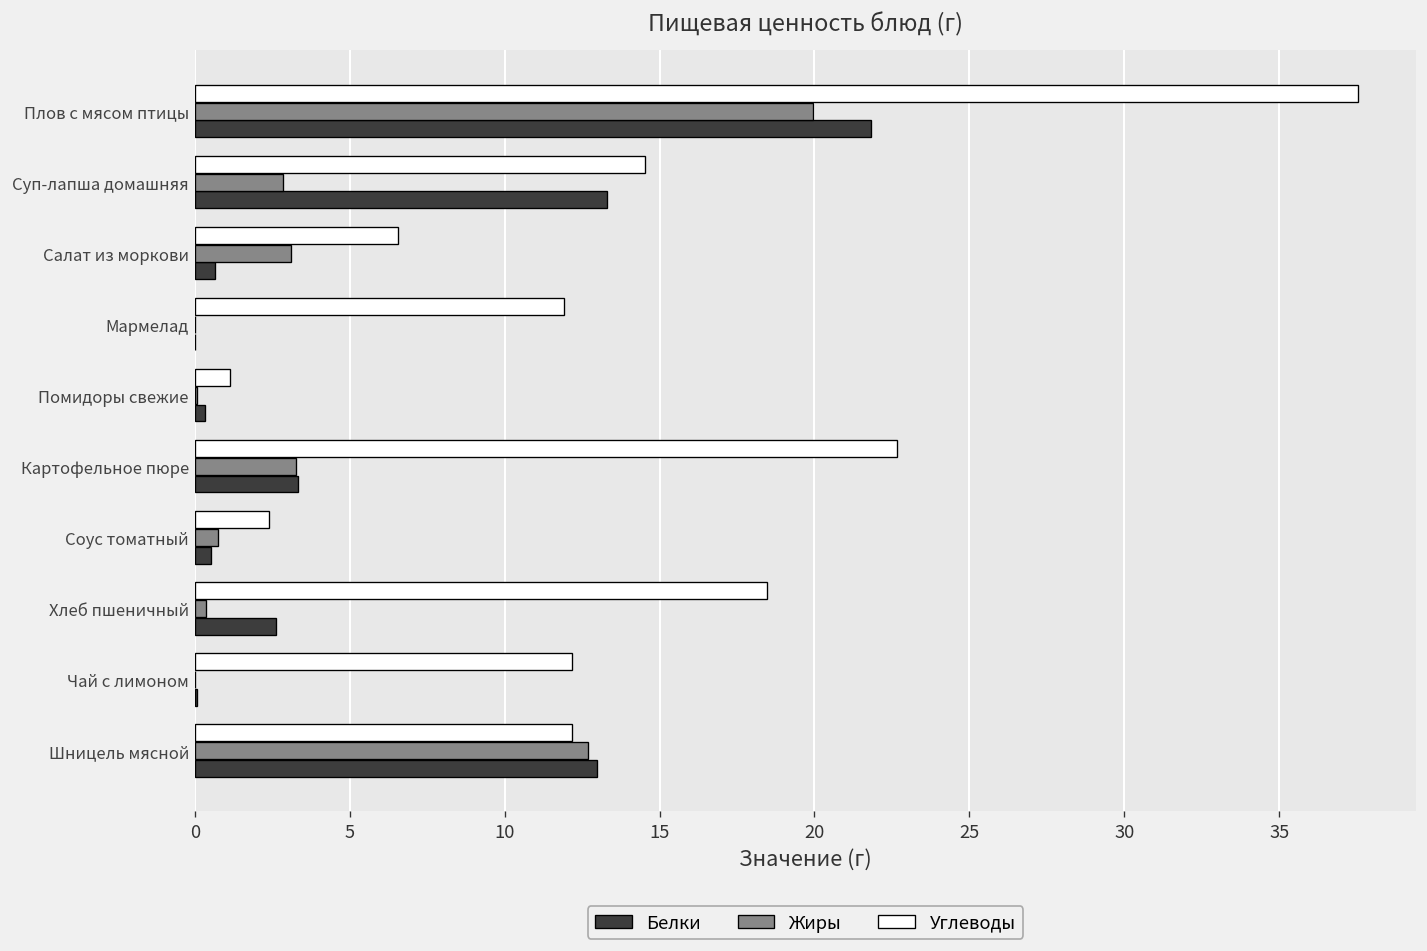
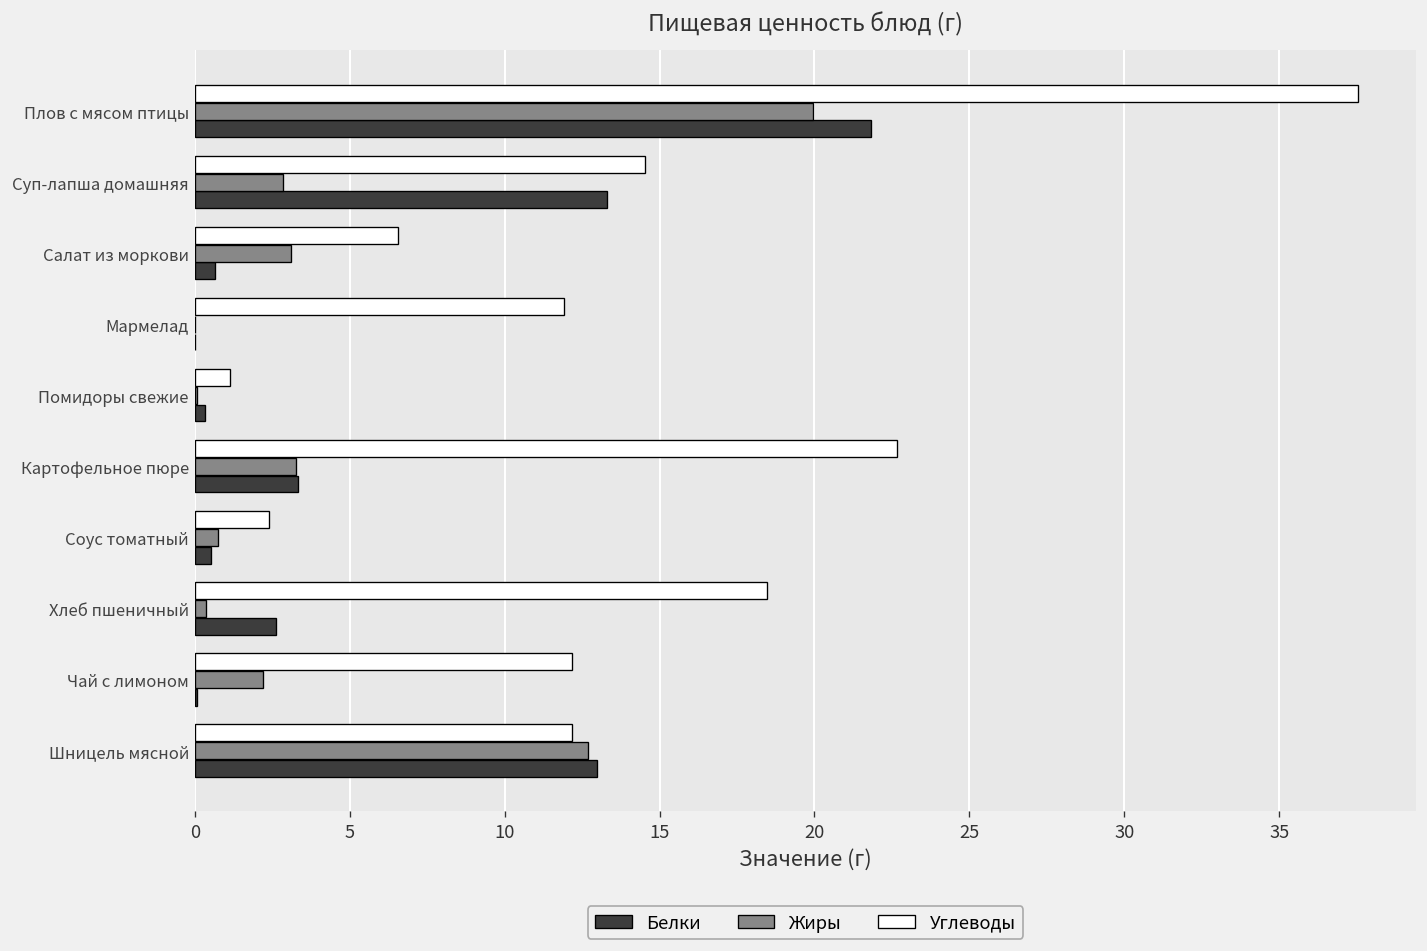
Жиры, Чай с лимоном: 0.0 -> 2.2
